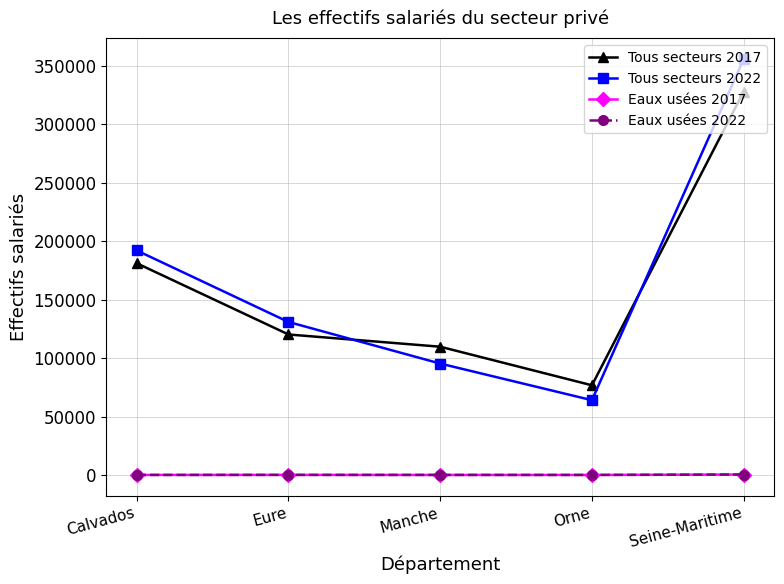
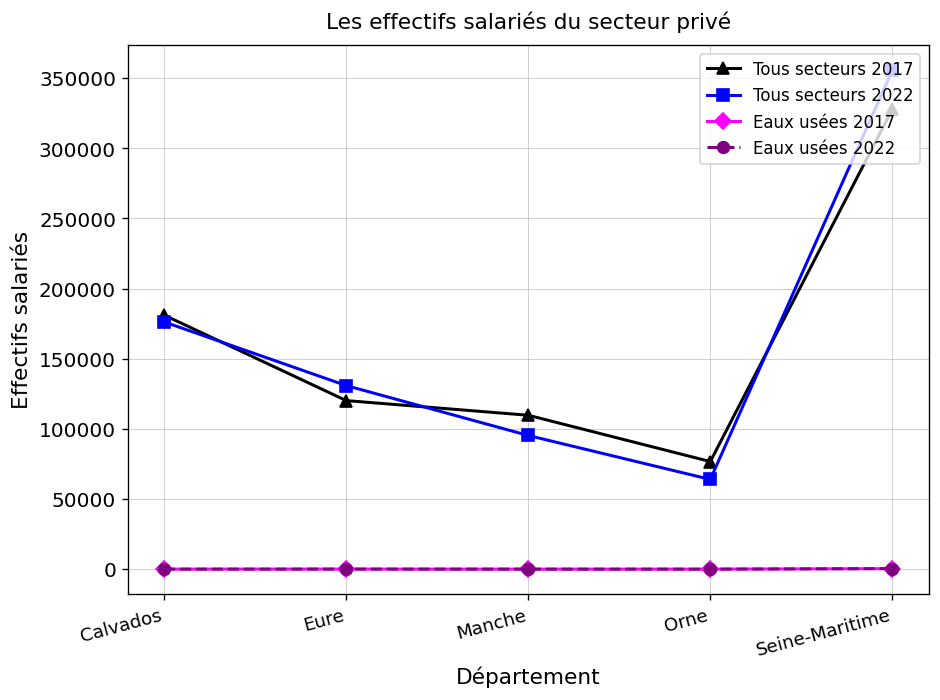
Tous secteurs 2022, Calvados: 192000 -> 176000
